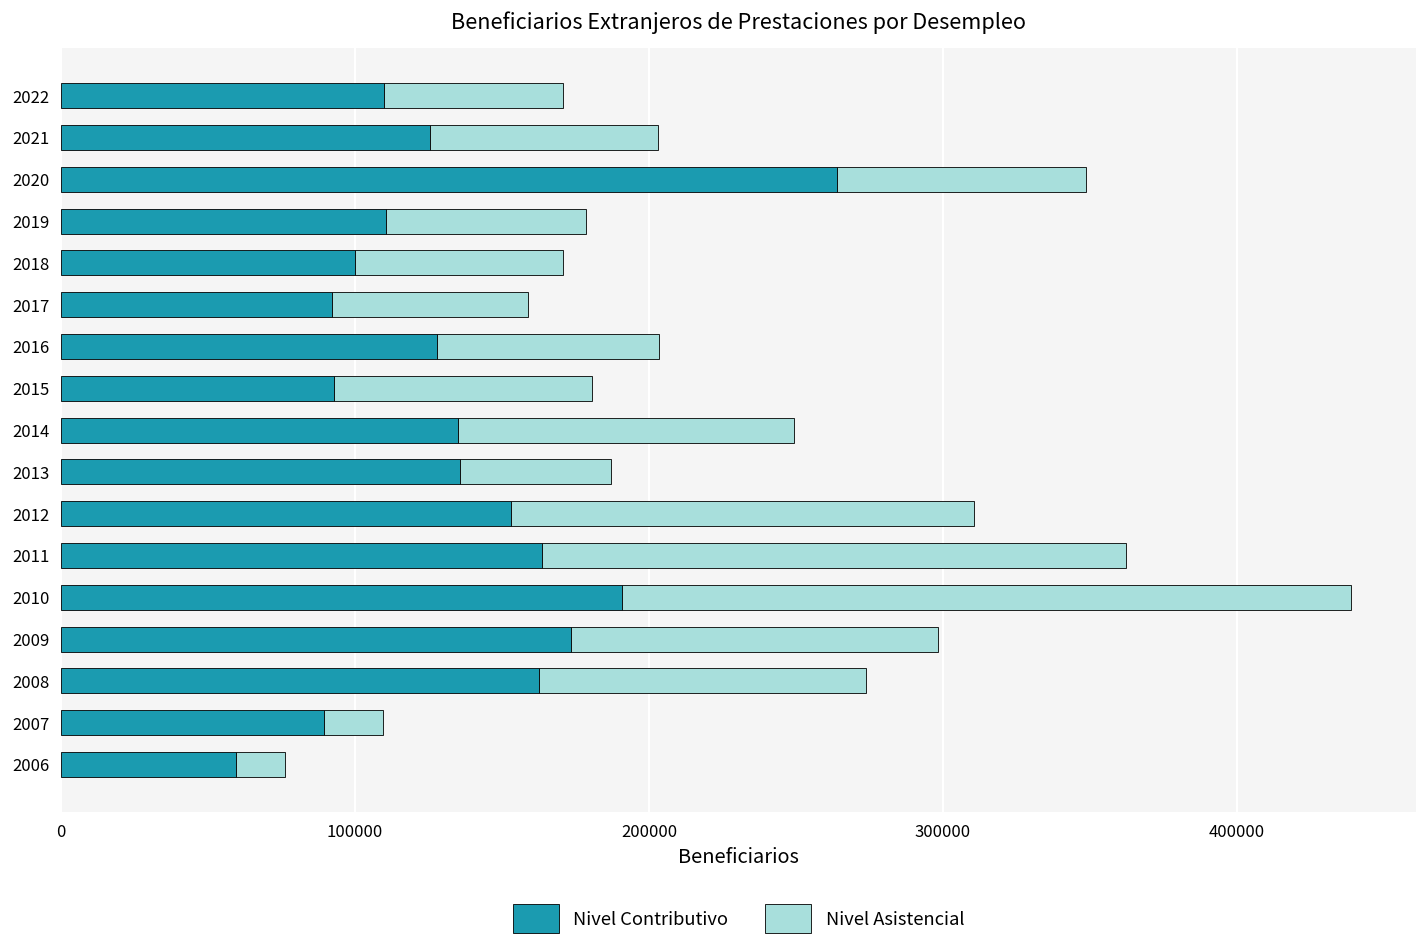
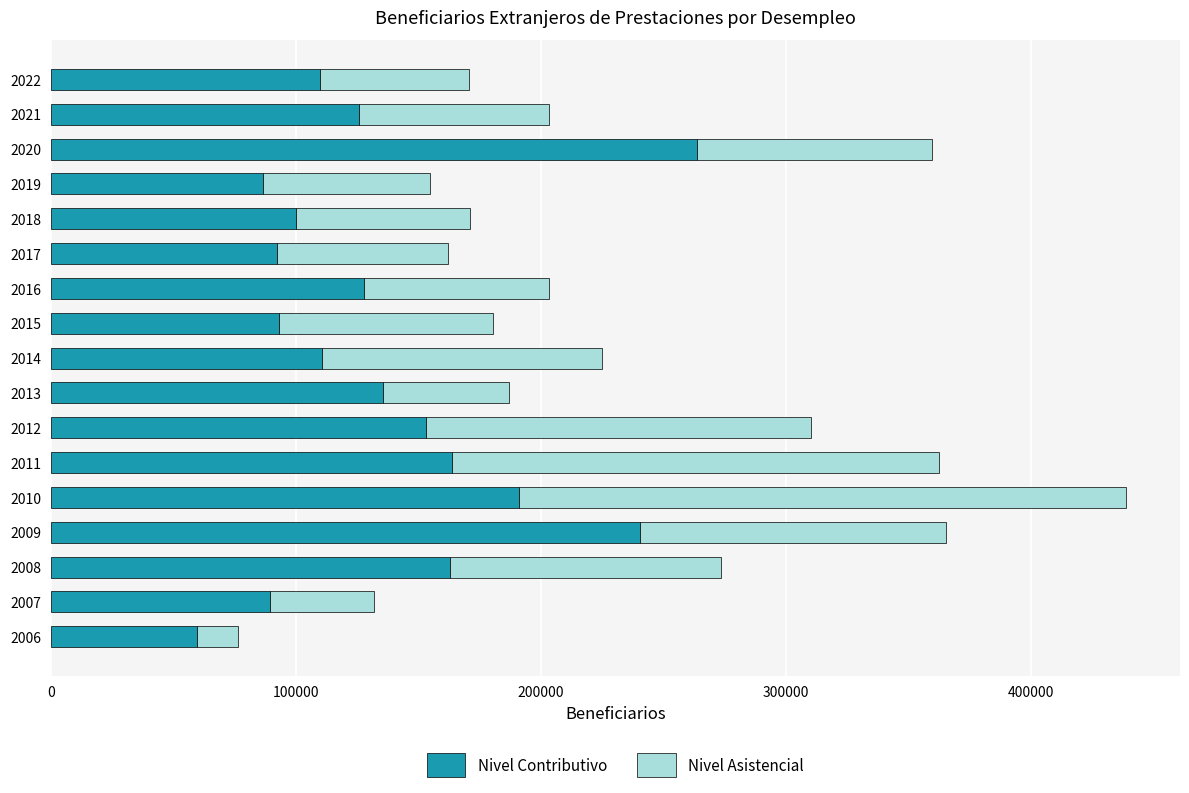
Nivel Asistencial, 2020: 85000 -> 96000
Nivel Contributivo, 2019: 111000 -> 87000
Nivel Asistencial, 2017: 67000 -> 70000
Nivel Contributivo, 2014: 135000 -> 111000
Nivel Contributivo, 2009: 173000 -> 241000
Nivel Asistencial, 2007: 20000 -> 43000
